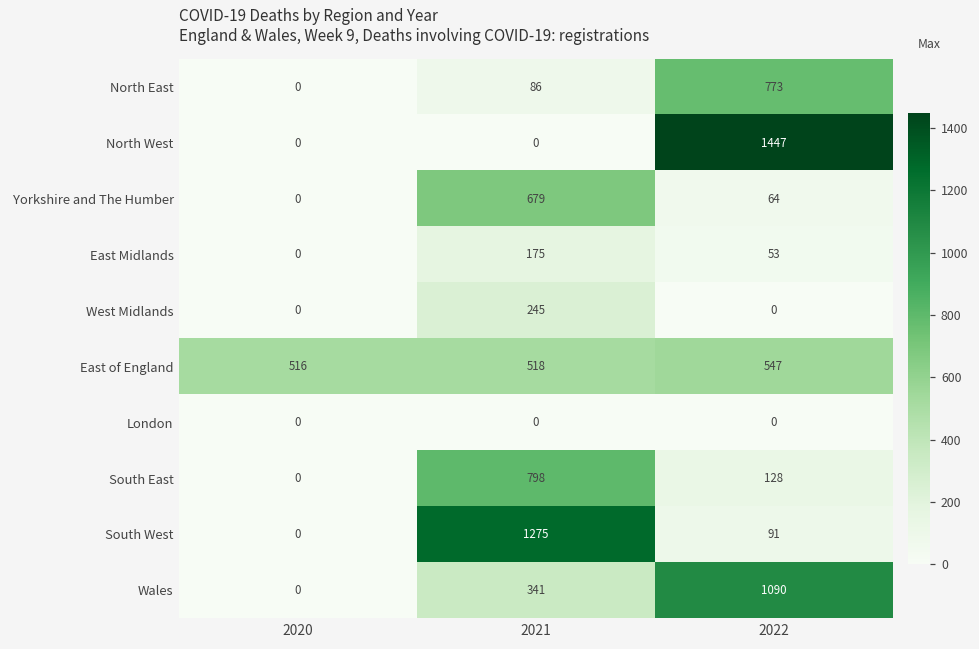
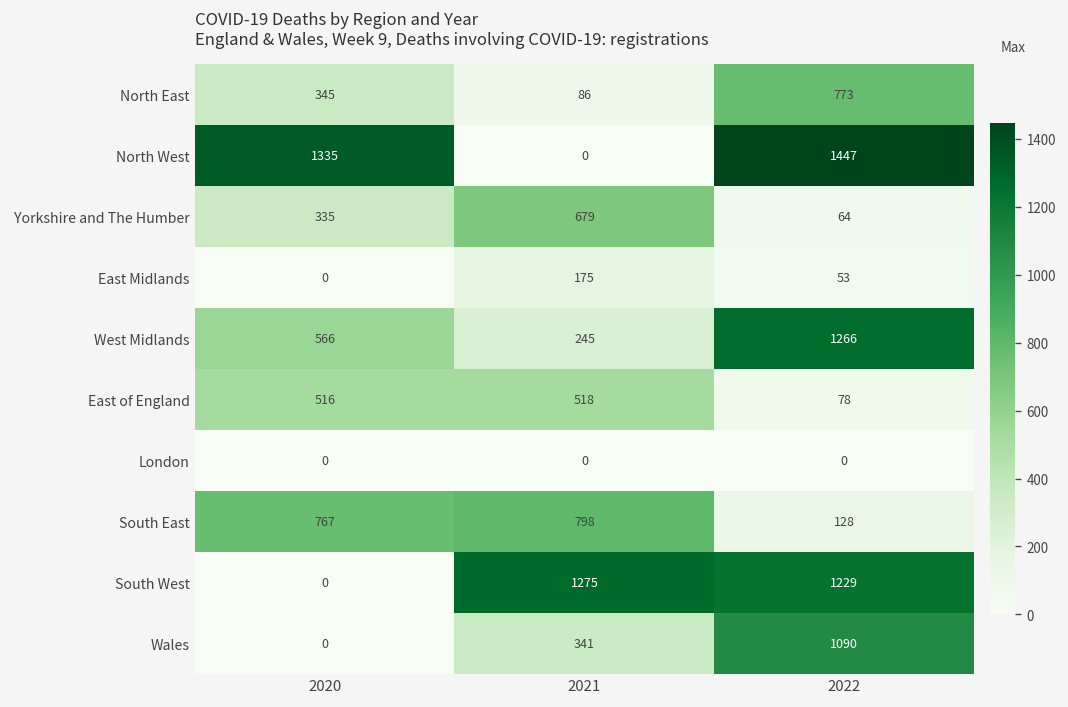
North East, 2020: 0 -> 345
North West, 2020: 0 -> 1335
Yorkshire and The Humber, 2020: 0 -> 335
West Midlands, 2020: 0 -> 566
West Midlands, 2022: 0 -> 1266
East of England, 2022: 547 -> 78
South East, 2020: 0 -> 767
South West, 2022: 91 -> 1229
